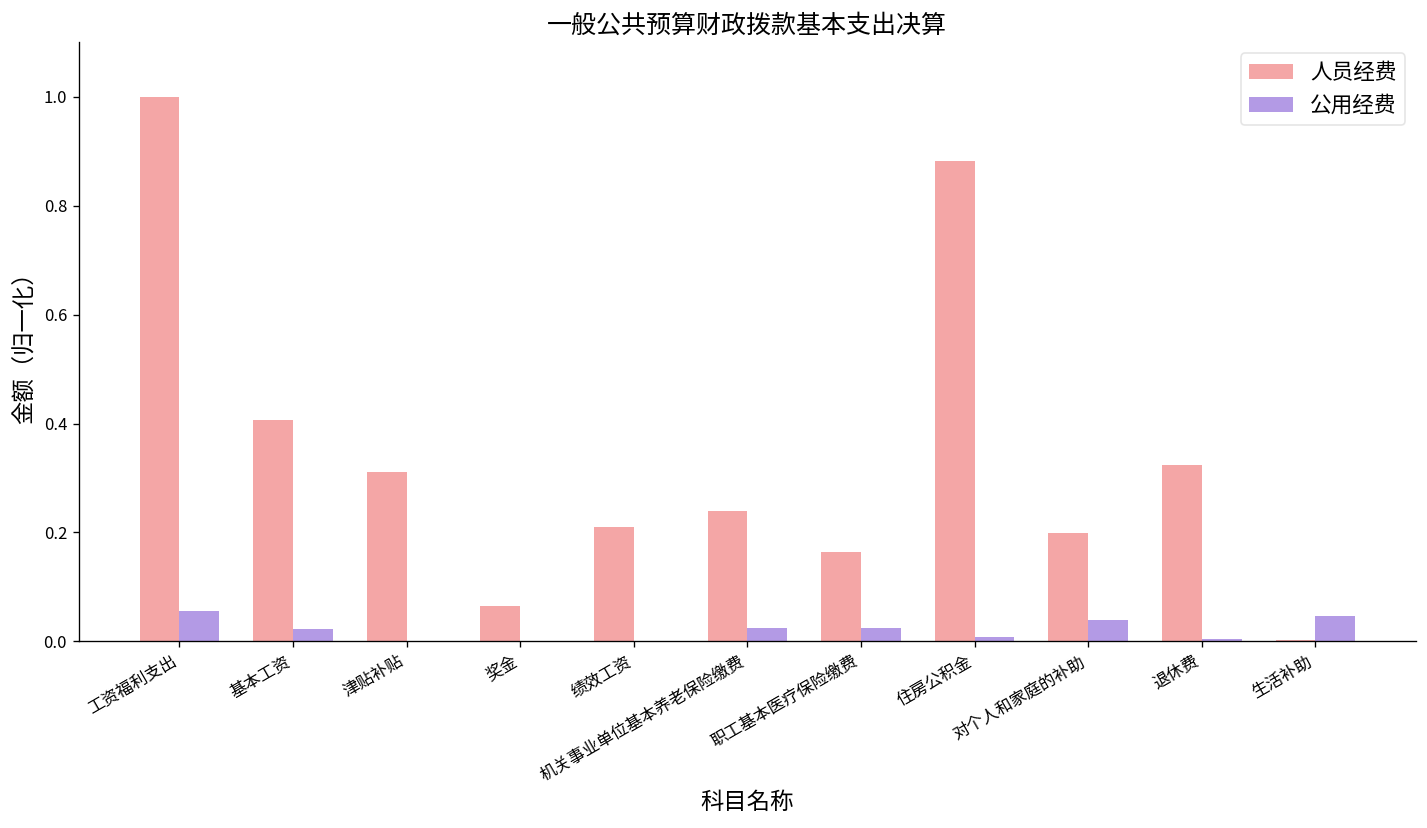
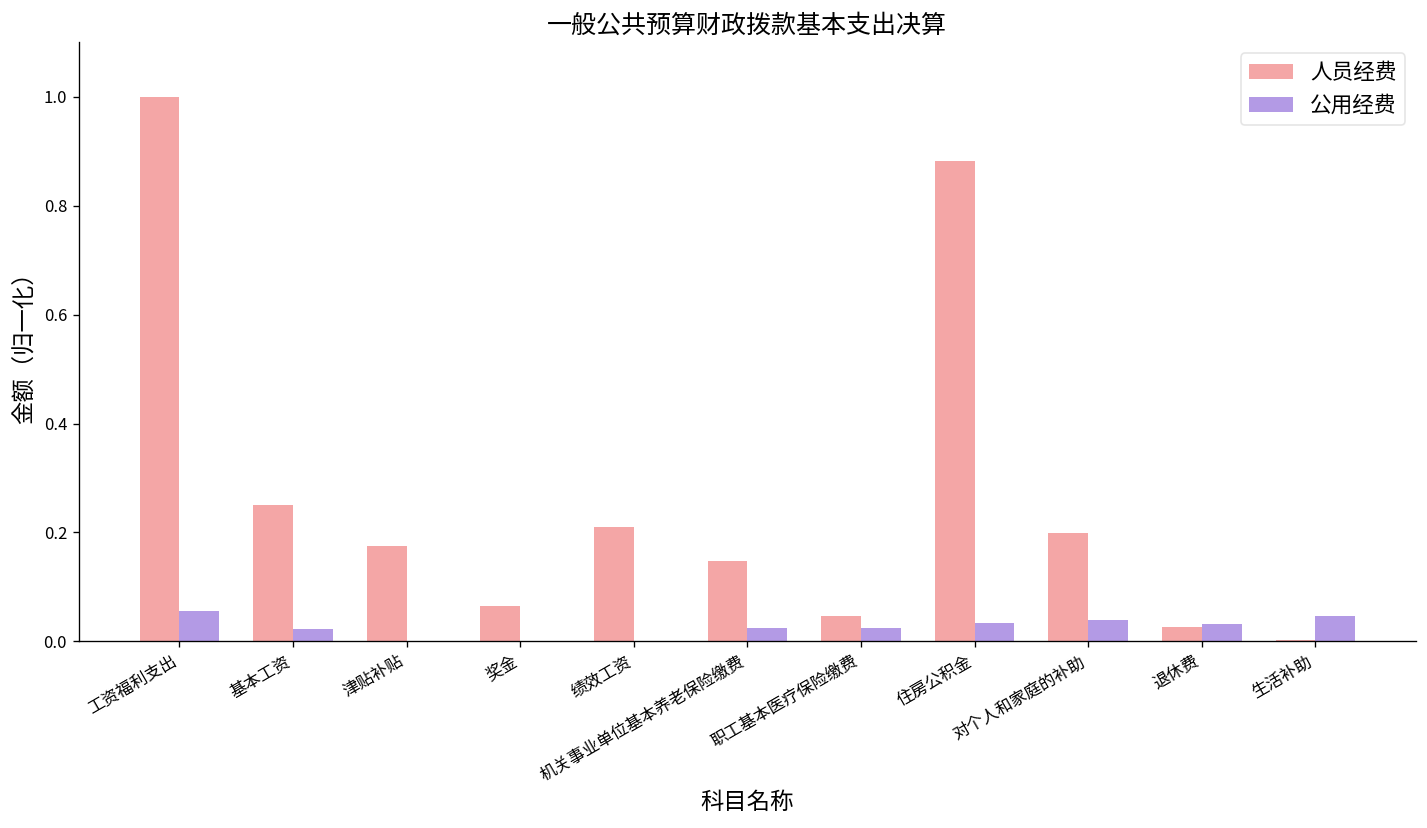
人员经费, 基本工资: 0.41 -> 0.25
人员经费, 津贴补贴: 0.31 -> 0.18
人员经费, 机关事业单位基本养老保险缴费: 0.24 -> 0.15
人员经费, 职工基本医疗保险缴费: 0.16 -> 0.05
公用经费, 住房公积金: 0.01 -> 0.03
人员经费, 退休费: 0.32 -> 0.03
公用经费, 退休费: 0.00 -> 0.03
